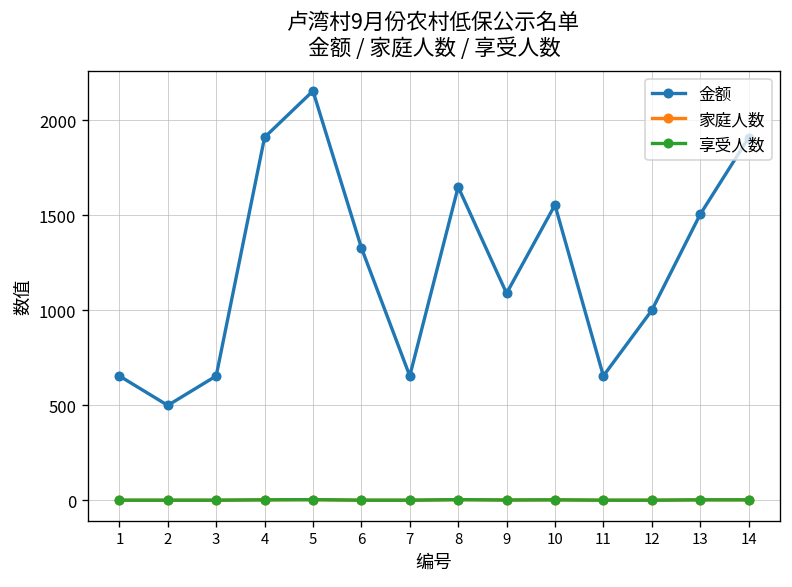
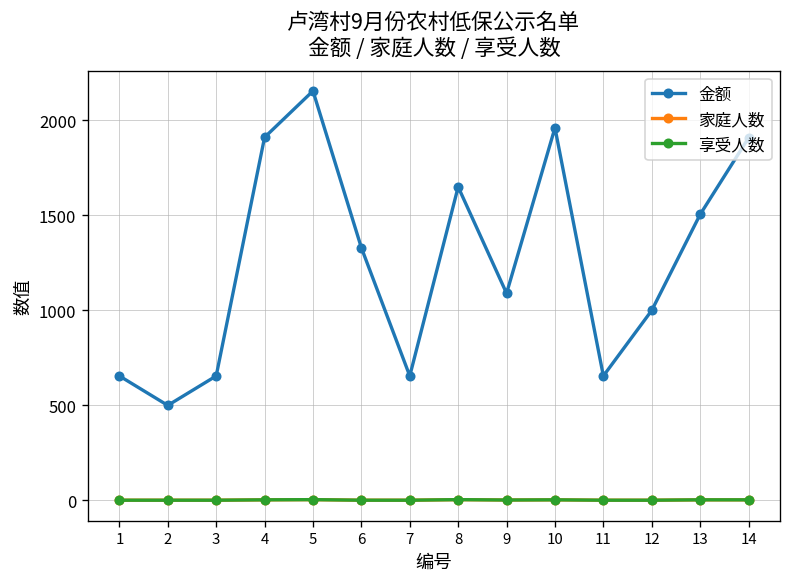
金额, 10: 1560 -> 1960
